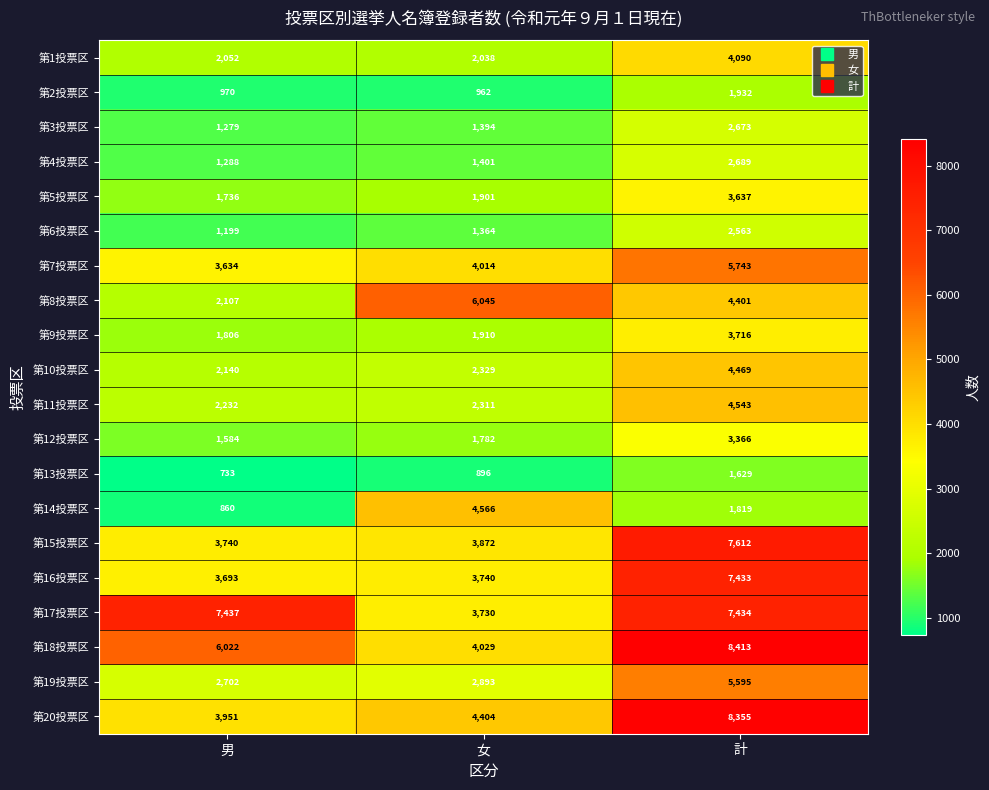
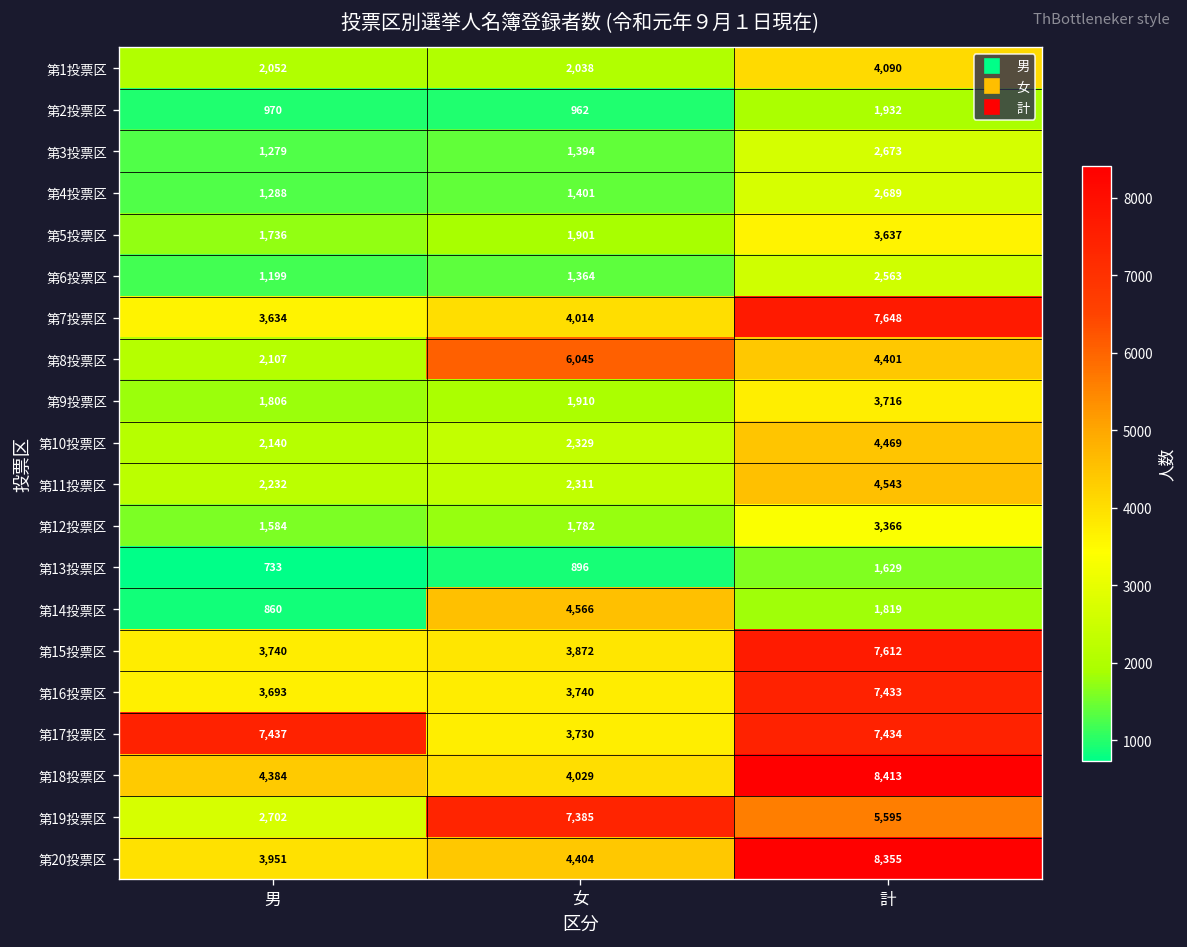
第7投票区, 計: 5,743 -> 7,648
第18投票区, 男: 6,022 -> 4,384
第19投票区, 女: 2,893 -> 7,385
